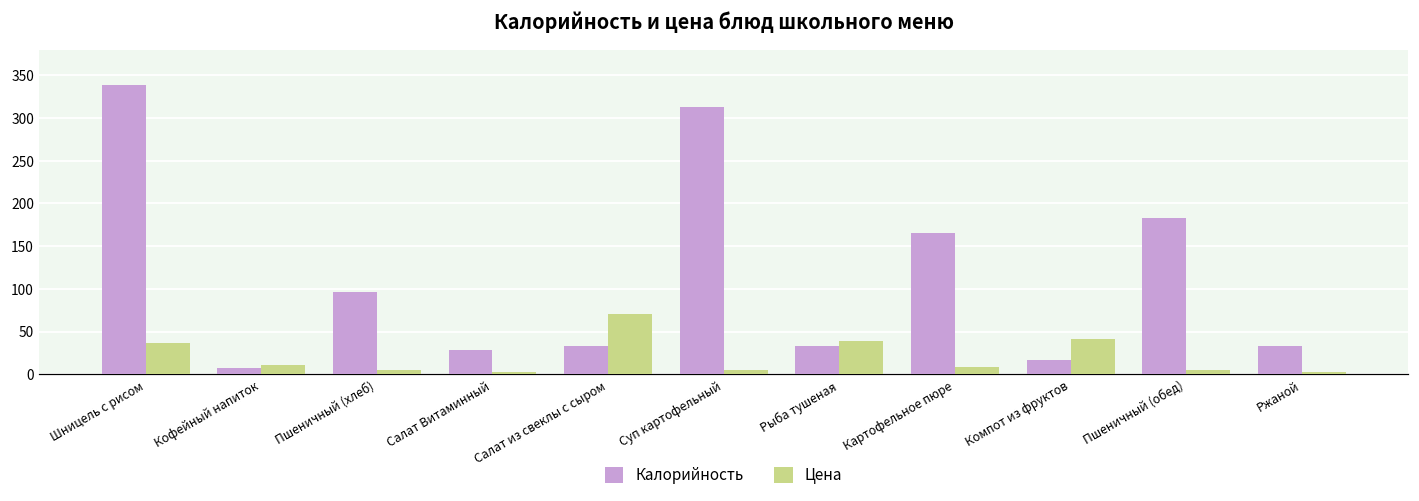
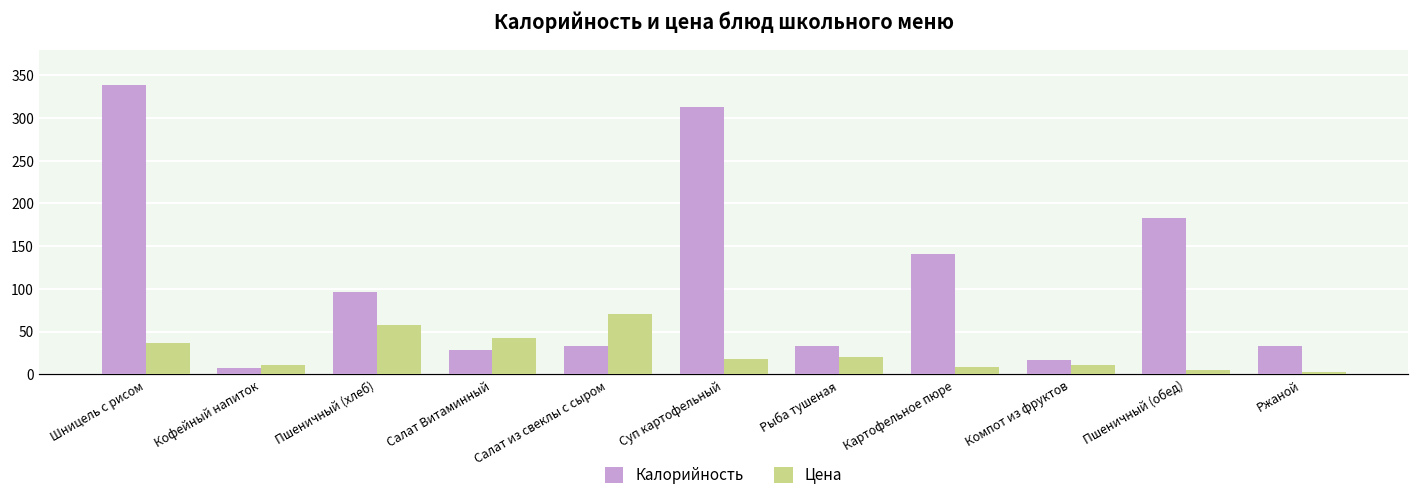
Цена, Пшеничный (хлеб): 0 -> 60
Цена, Салат Витаминный: 0 -> 40
Цена, Суп картофельный: 10 -> 20
Цена, Рыба тушеная: 40 -> 20
Калорийность, Картофельное пюре: 170 -> 140
Цена, Компот из фруктов: 40 -> 10
